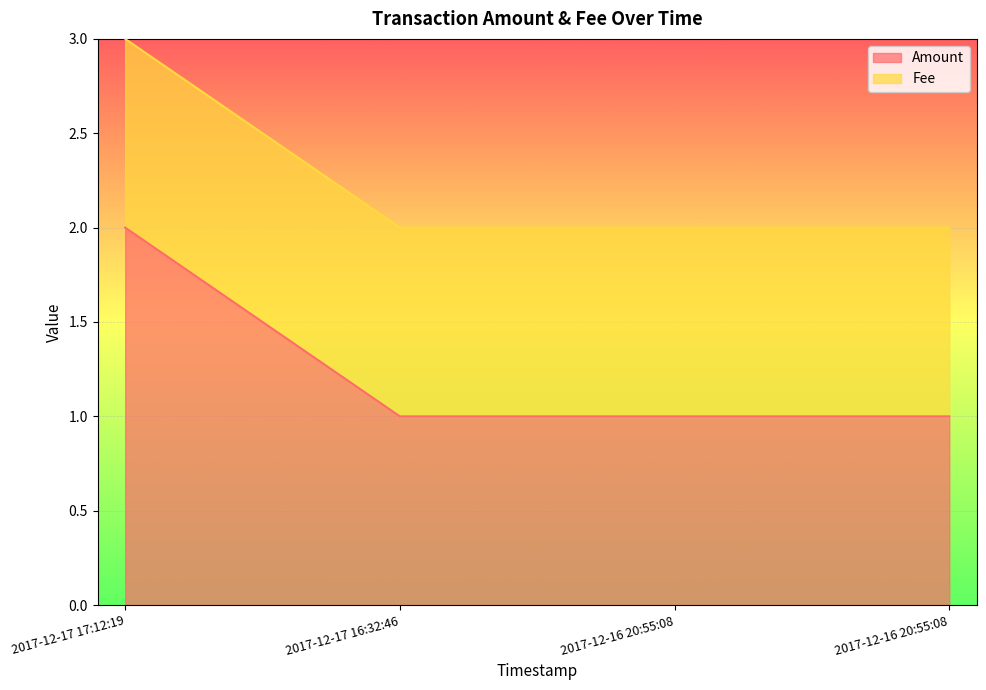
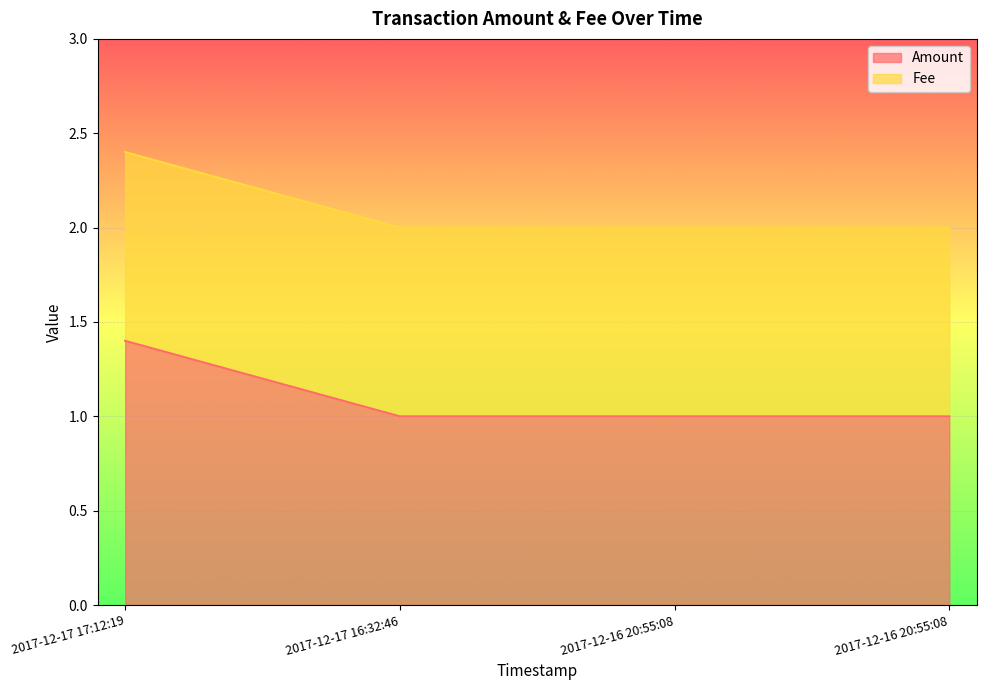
Amount, 2017-12-17 17:12:19: 2.0 -> 1.4
